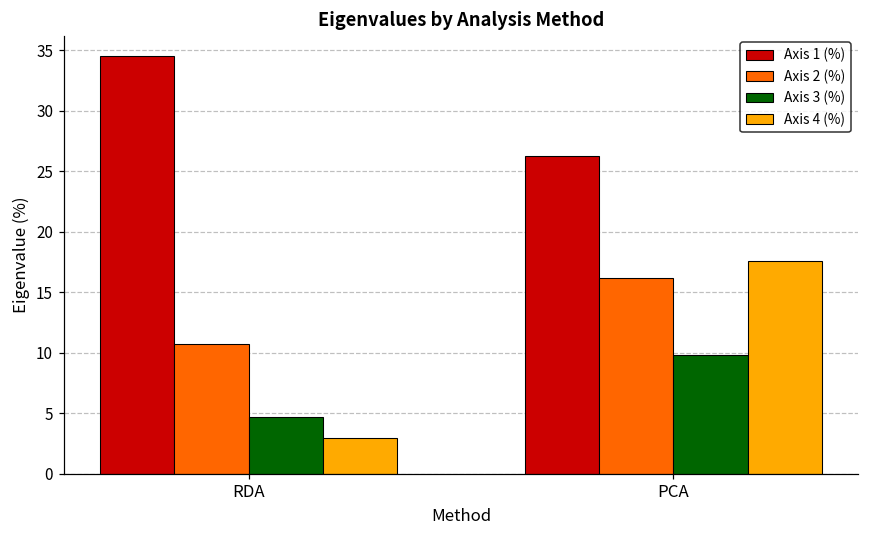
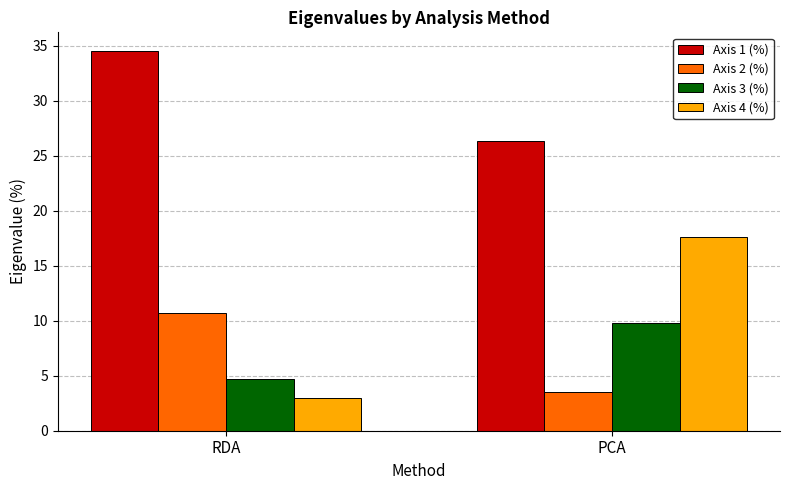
Axis 2 (%), PCA: 16.2 -> 3.5
